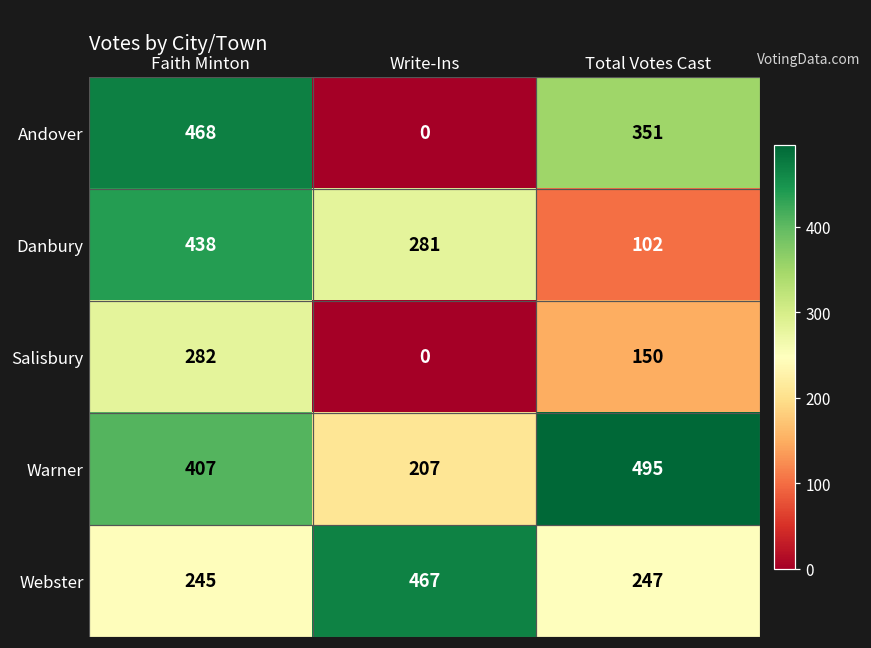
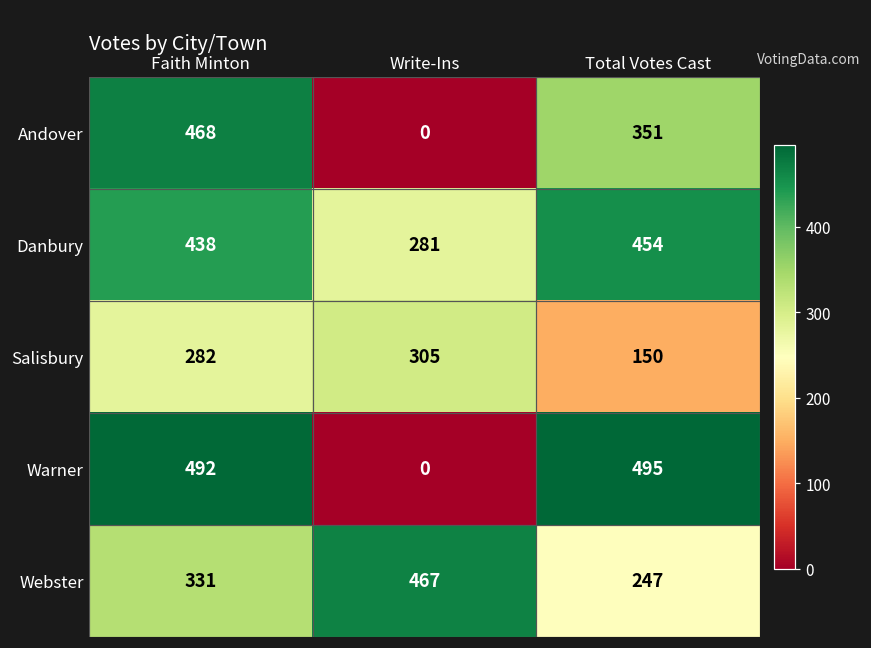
Danbury, Total Votes Cast: 102 -> 454
Salisbury, Write-Ins: 0 -> 305
Warner, Faith Minton: 407 -> 492
Warner, Write-Ins: 207 -> 0
Webster, Faith Minton: 245 -> 331
